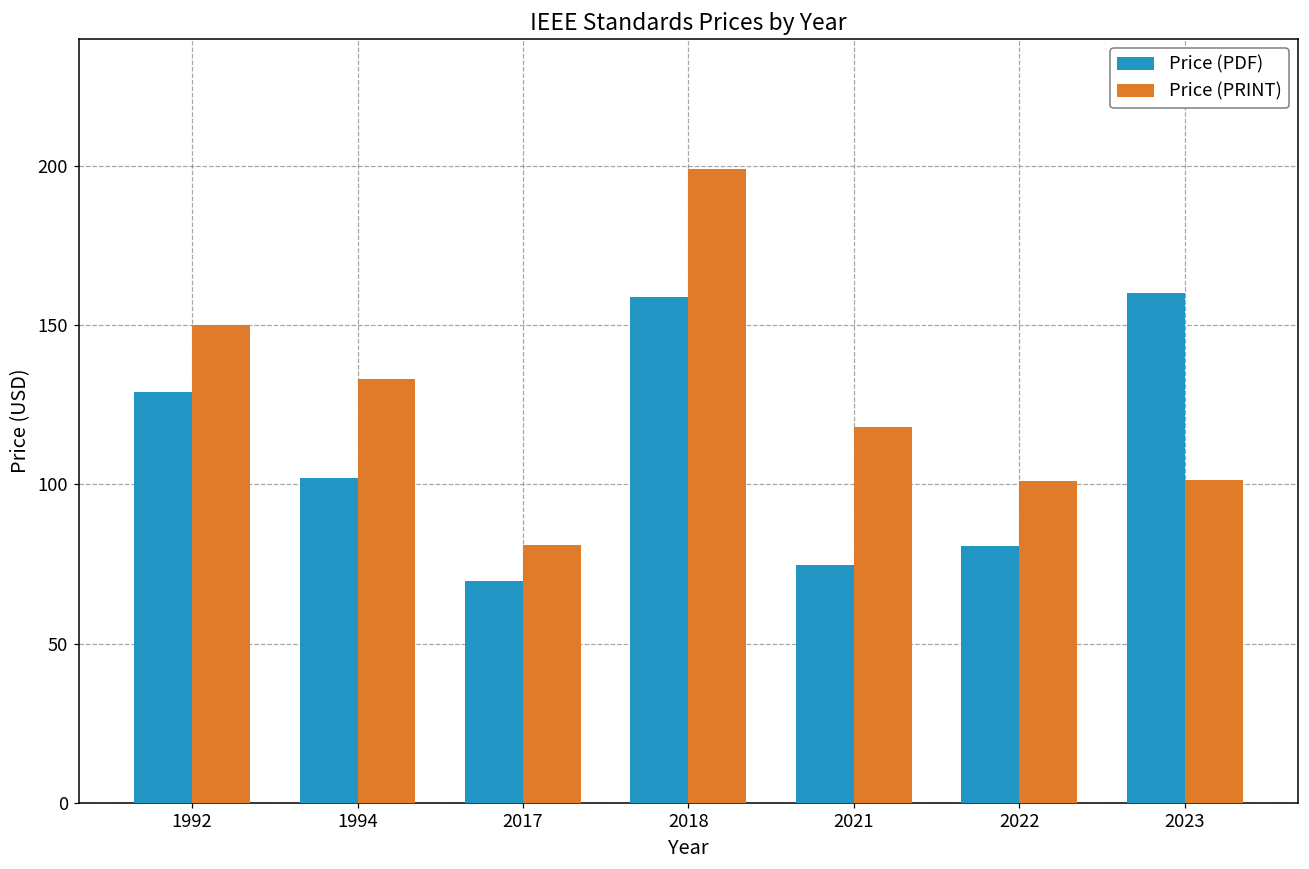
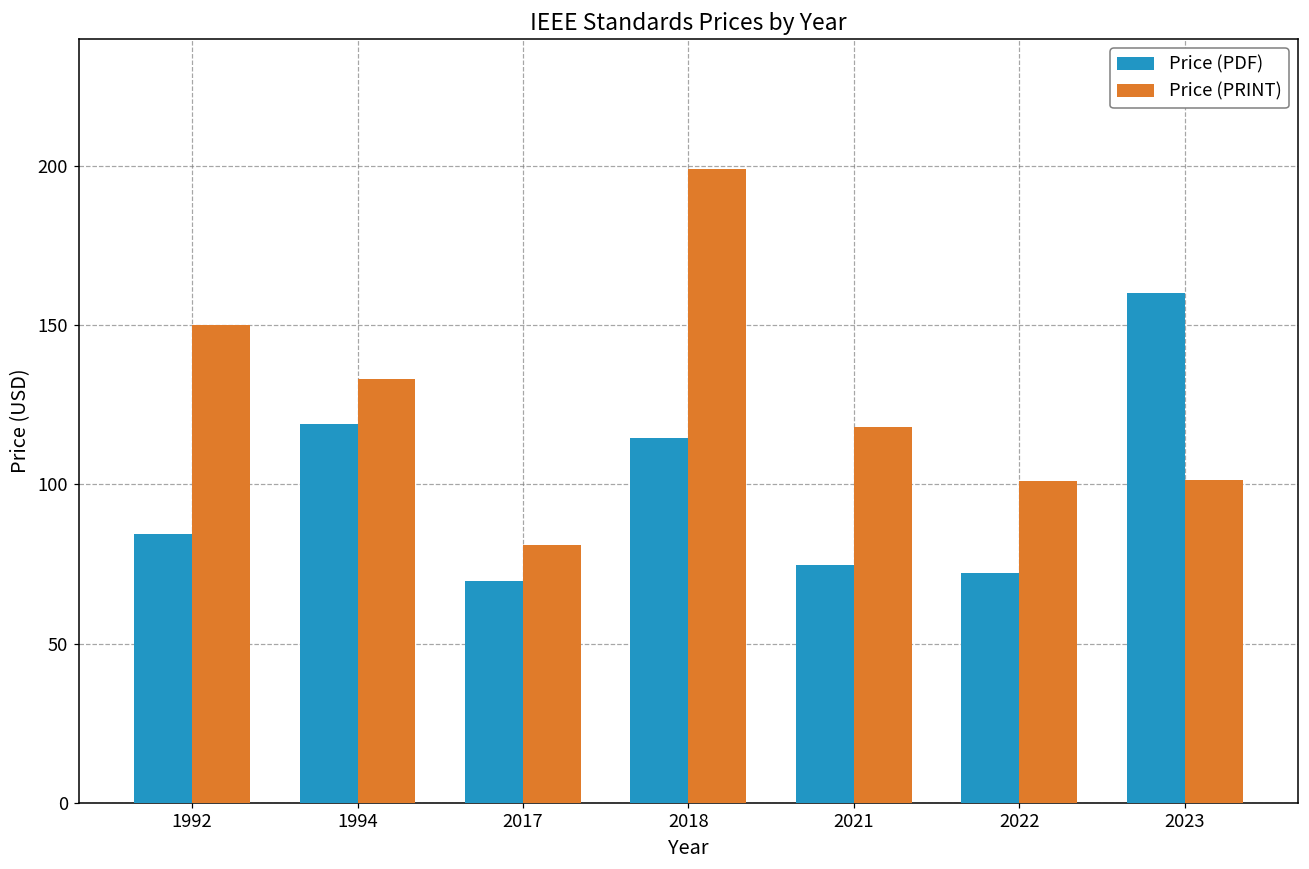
Price (PDF), 1992: 129 -> 85
Price (PDF), 1994: 102 -> 119
Price (PDF), 2018: 159 -> 115
Price (PDF), 2022: 81 -> 72
